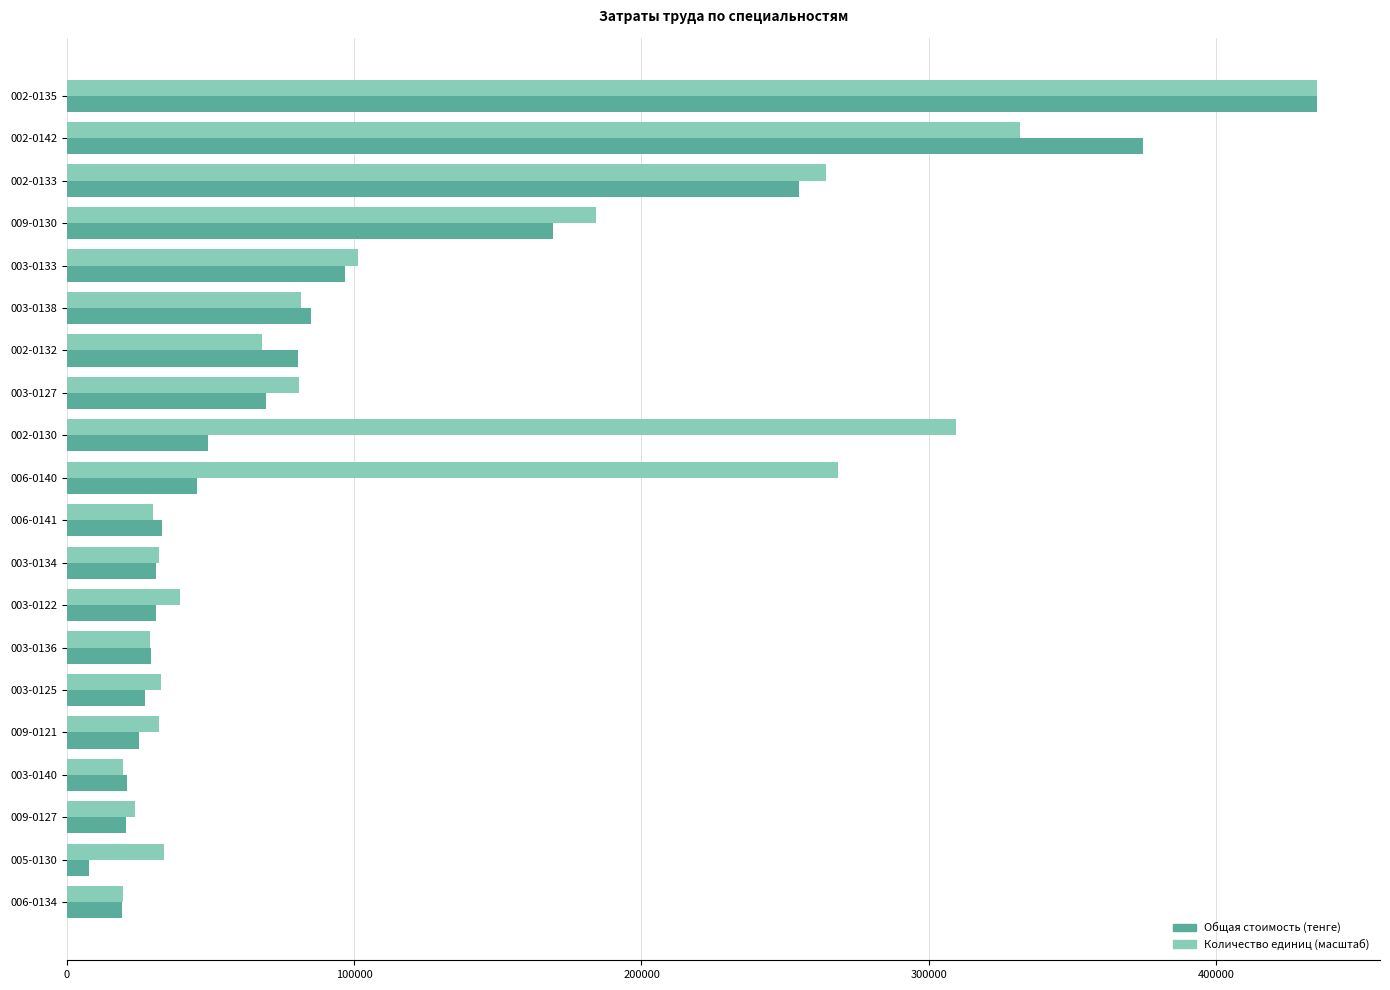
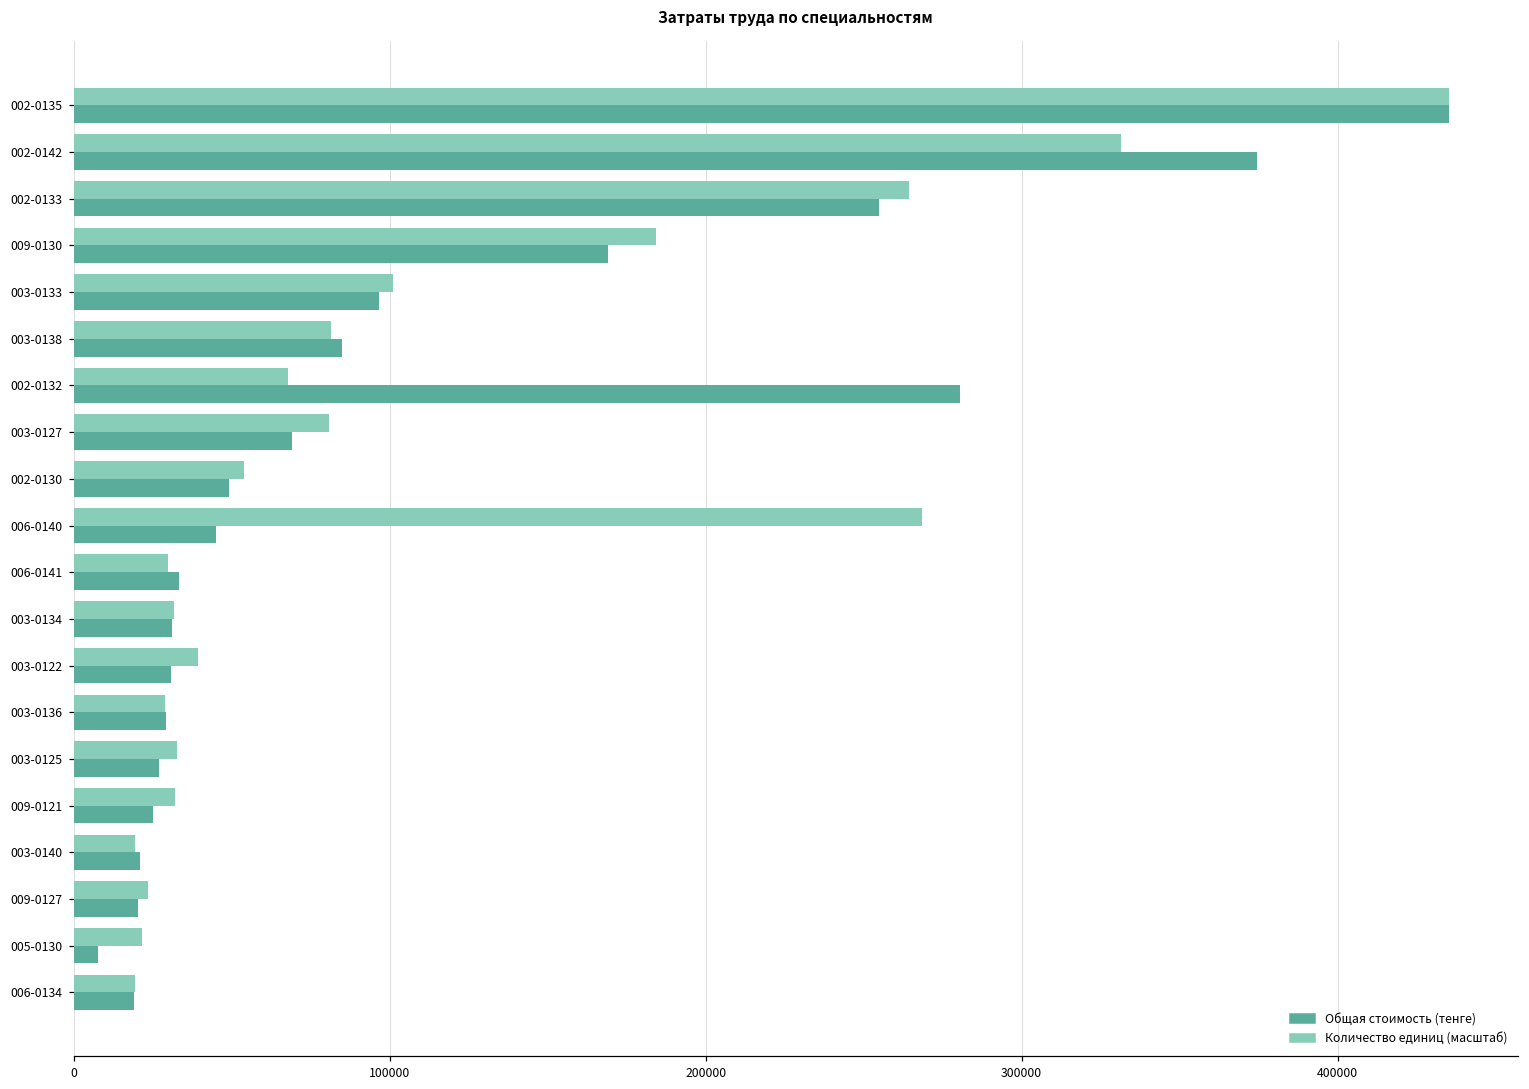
Общая стоимость (тенге), 002-0132: 81000 -> 281000
Количество единиц (масштаб), 002-0130: 309000 -> 54000
Количество единиц (масштаб), 005-0130: 34000 -> 22000
